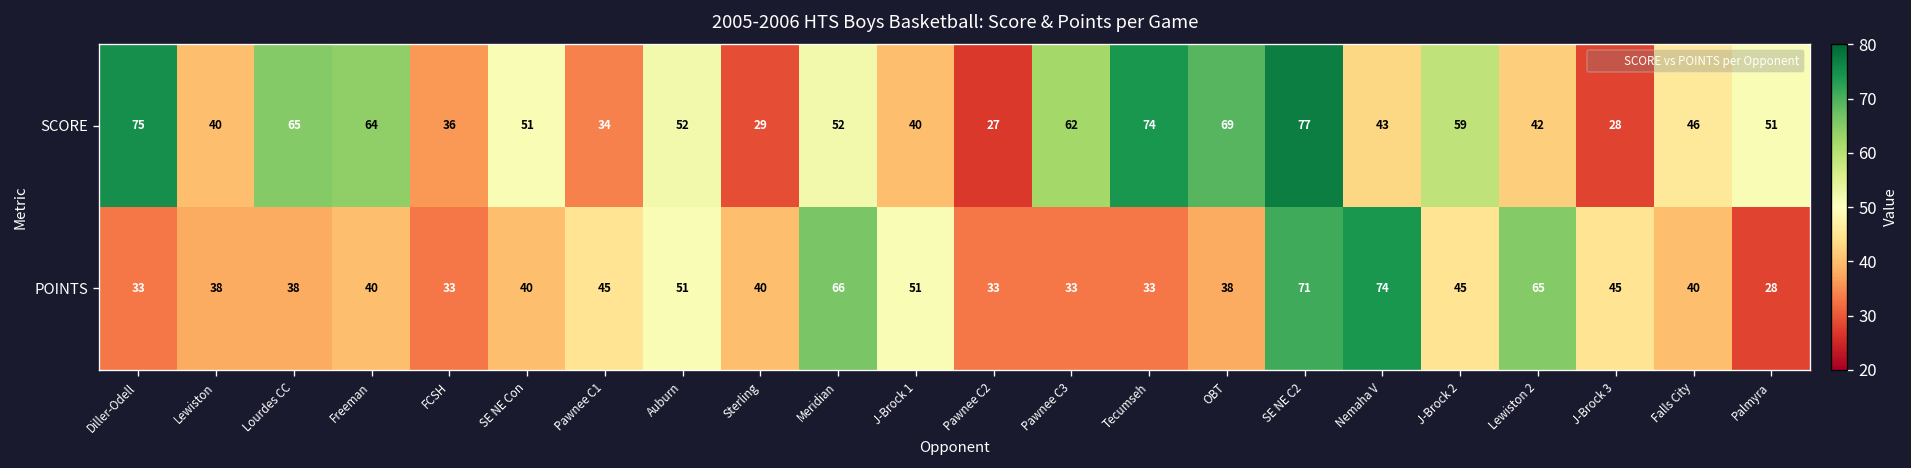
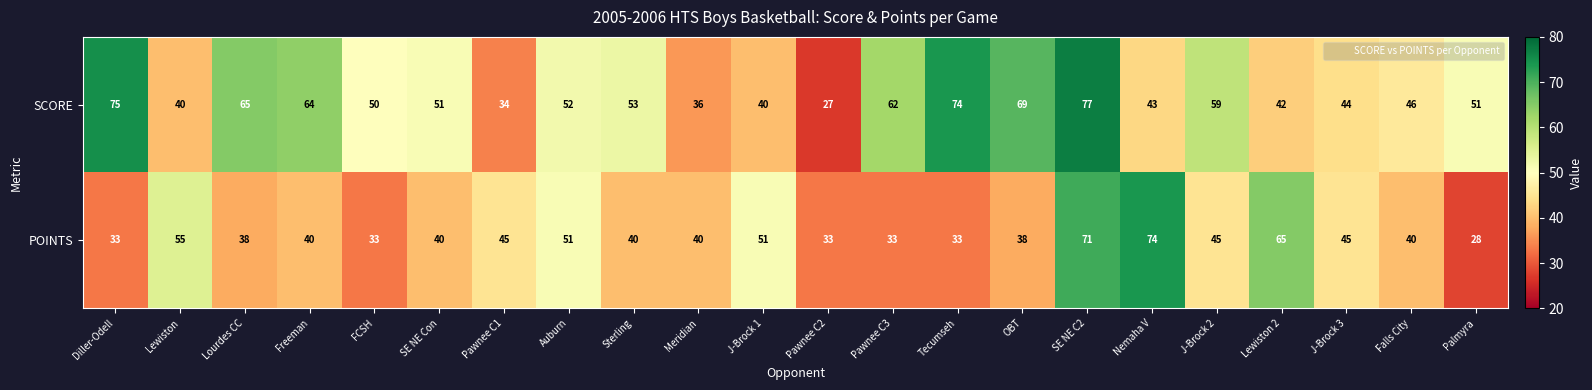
SCORE, FCSH: 36 -> 50
SCORE, Sterling: 29 -> 53
SCORE, Meridian: 52 -> 36
SCORE, J-Brock 3: 28 -> 44
POINTS, Lewiston: 38 -> 55
POINTS, Meridian: 66 -> 40
